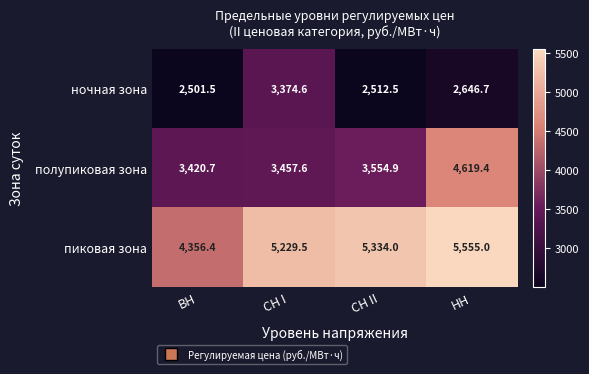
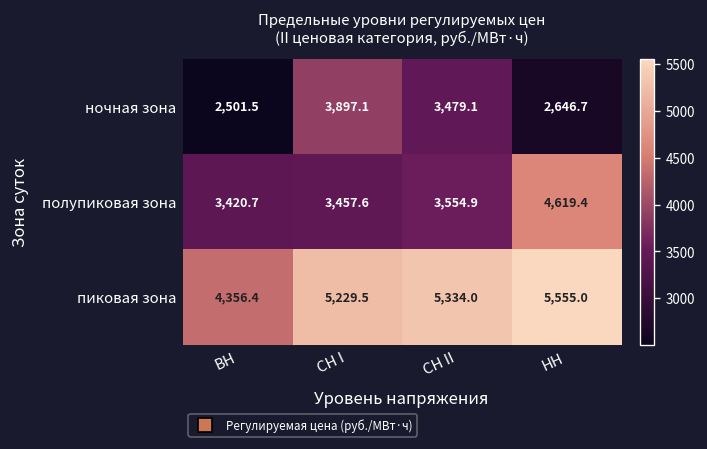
ночная зона, СН I: 3,374.6 -> 3,897.1
ночная зона, СН II: 2,512.5 -> 3,479.1
